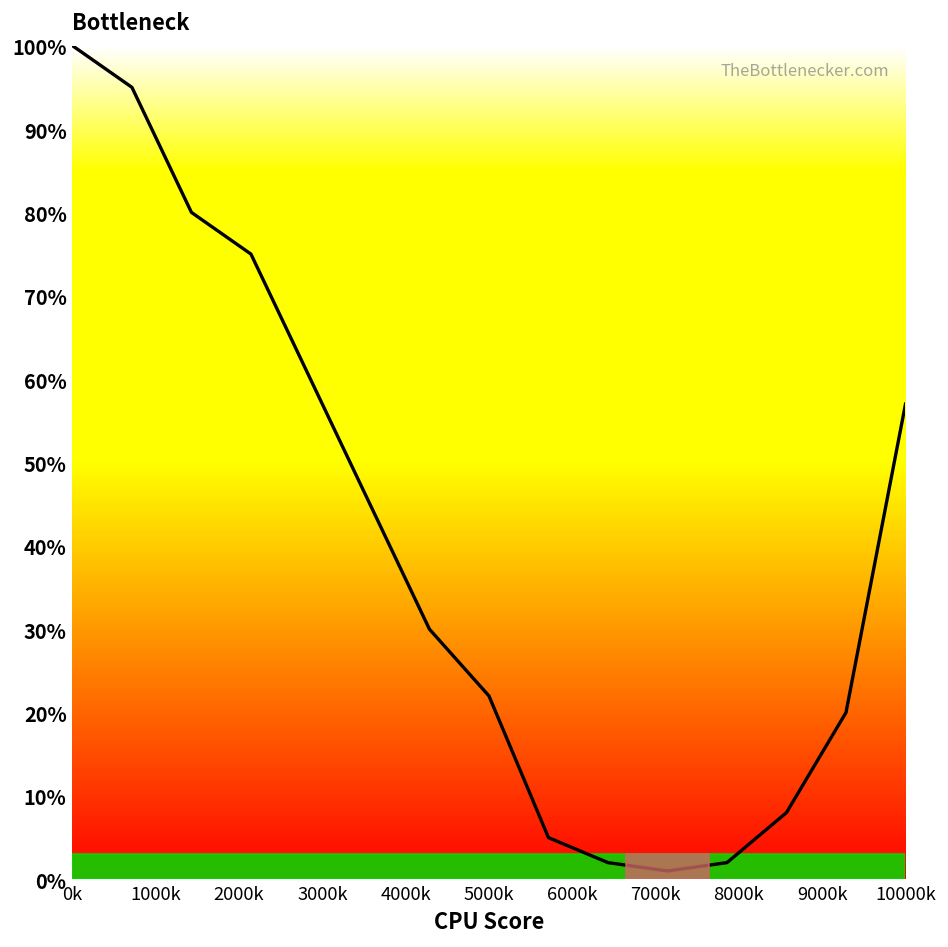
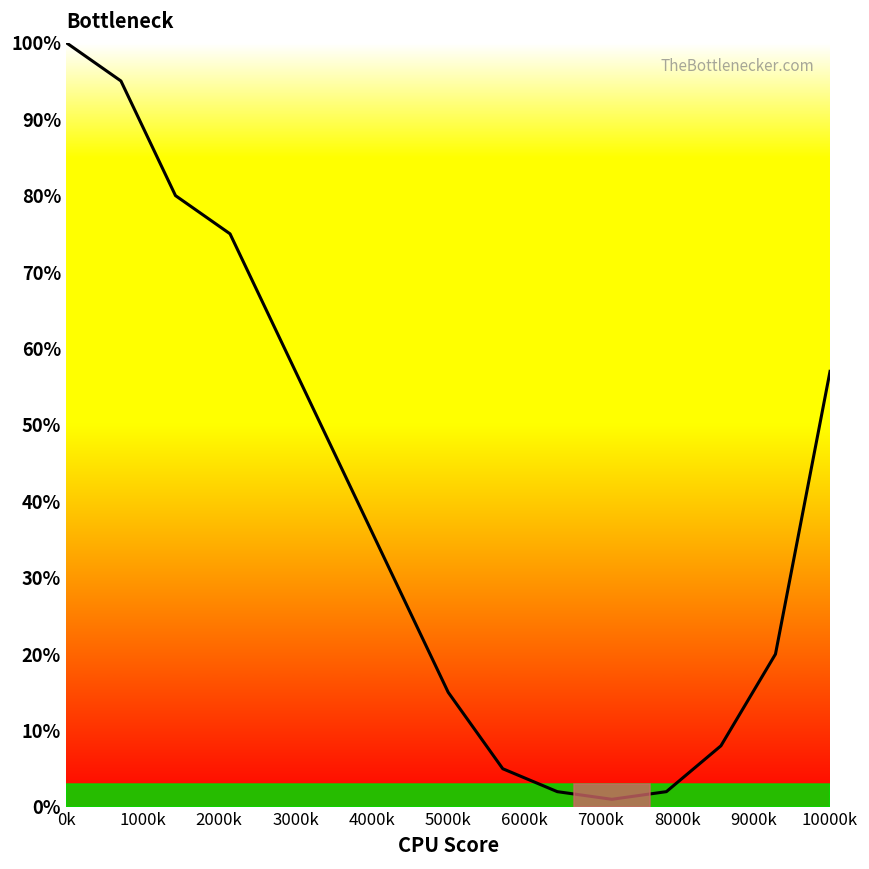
5000k: 22% -> 15%
